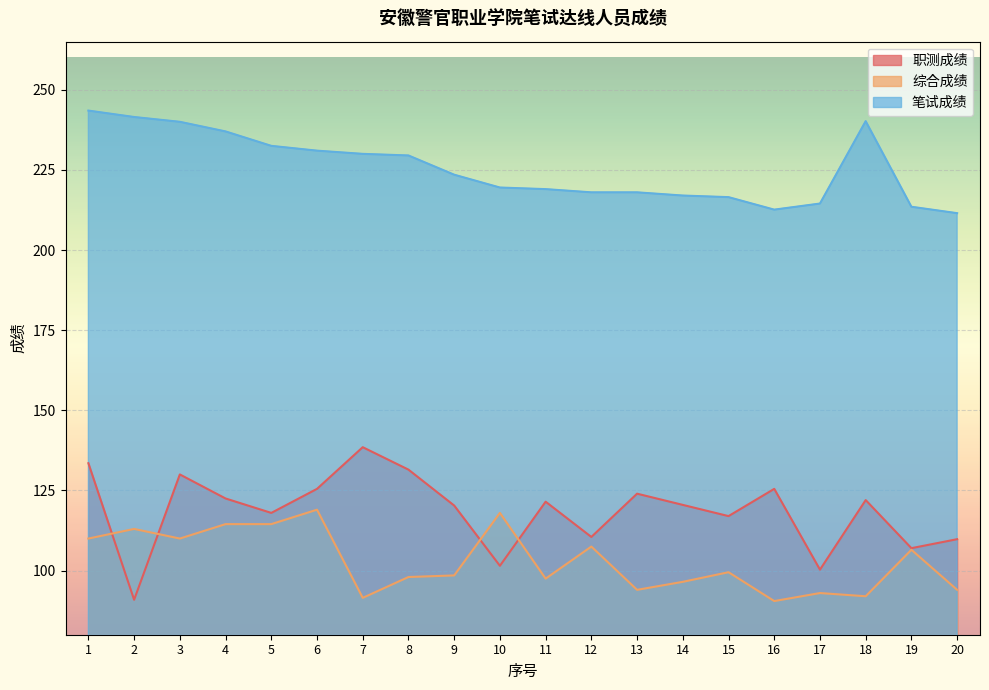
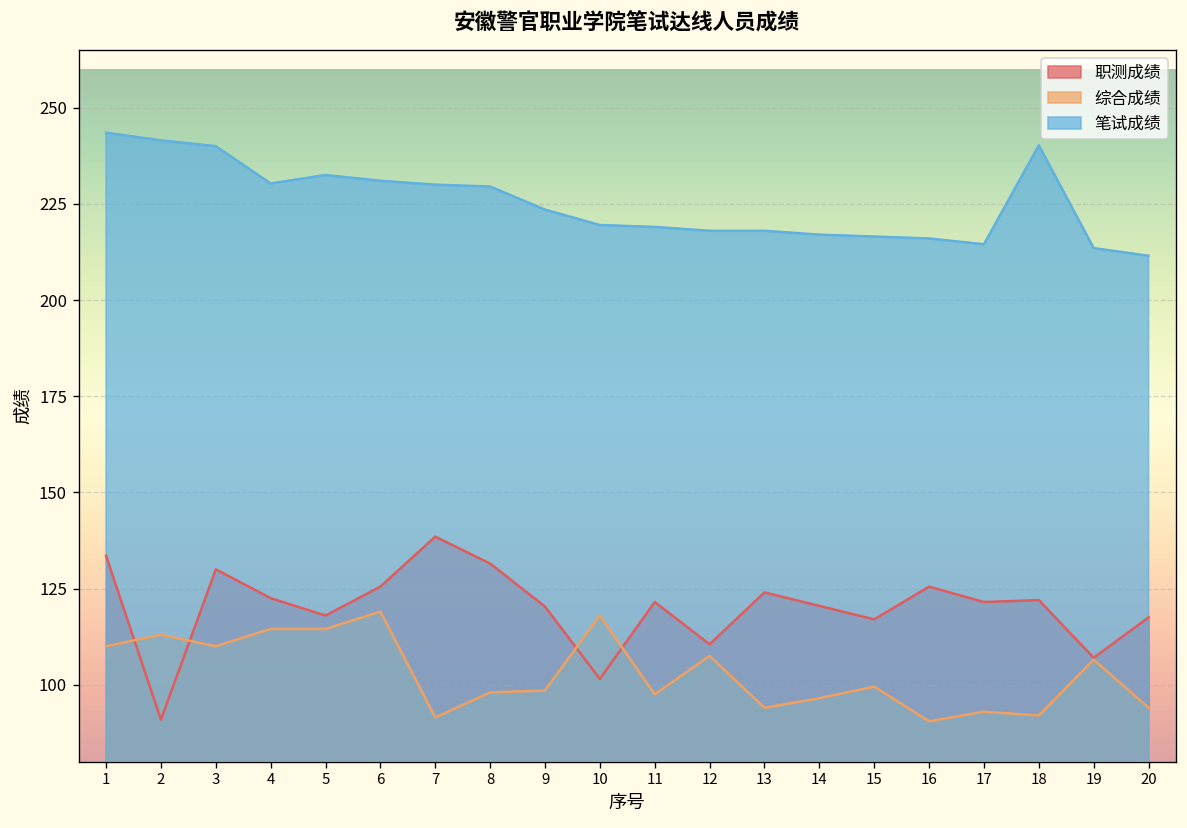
笔试成绩, 4: 237 -> 230
笔试成绩, 16: 213 -> 216
职测成绩, 17: 100 -> 122
职测成绩, 20: 110 -> 118
